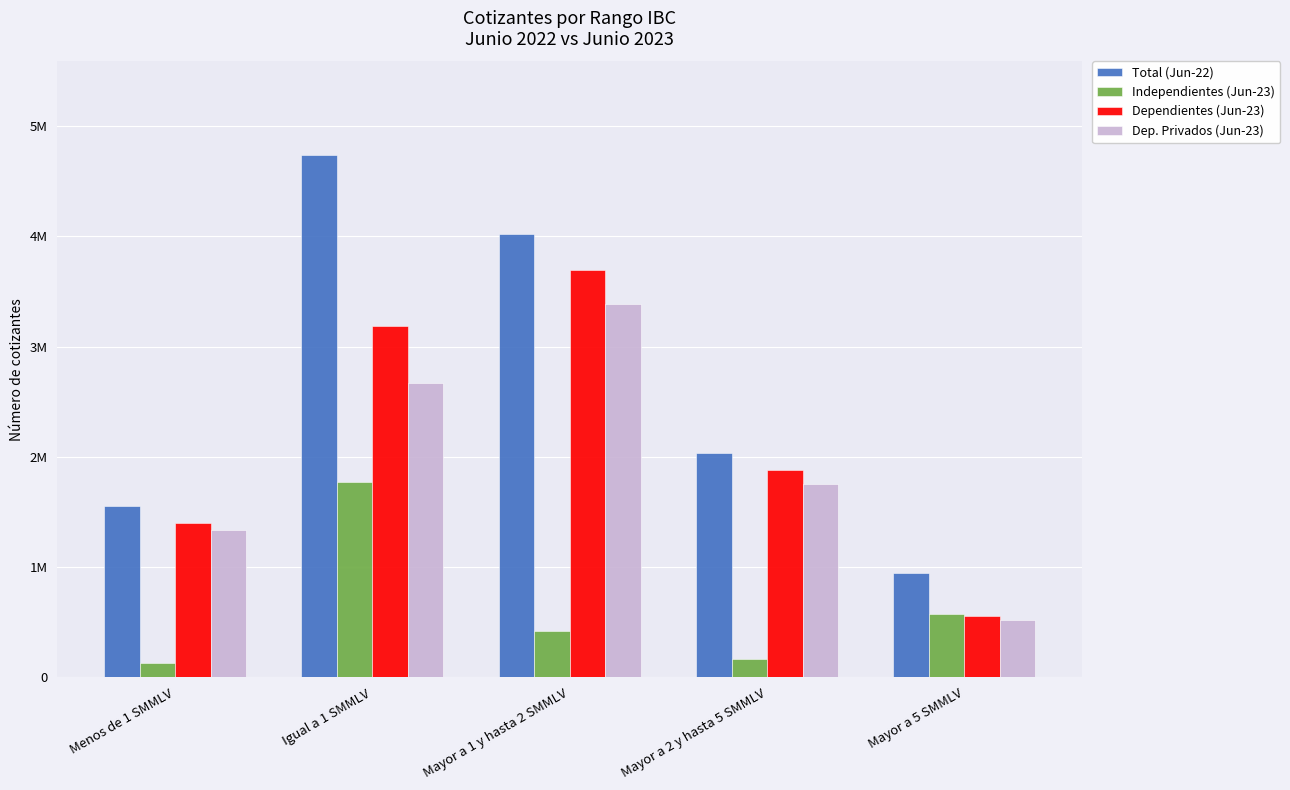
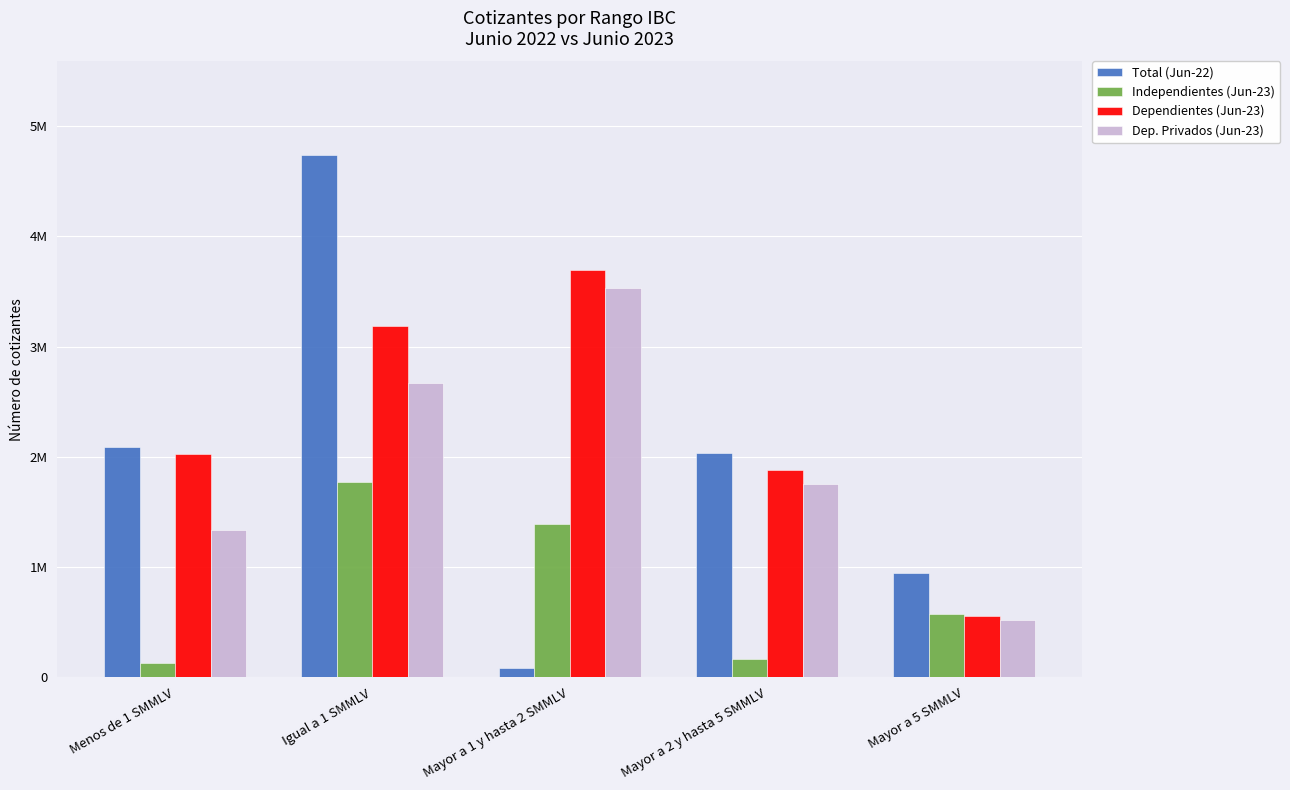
Total (Jun-22), Menos de 1 SMMLV: 1550000 -> 2090000
Dependientes (Jun-23), Menos de 1 SMMLV: 1400000 -> 2030000
Total (Jun-22), Mayor a 1 y hasta 2 SMMLV: 4020000 -> 90000
Independientes (Jun-23), Mayor a 1 y hasta 2 SMMLV: 420000 -> 1390000
Dep. Privados (Jun-23), Mayor a 1 y hasta 2 SMMLV: 3390000 -> 3530000
